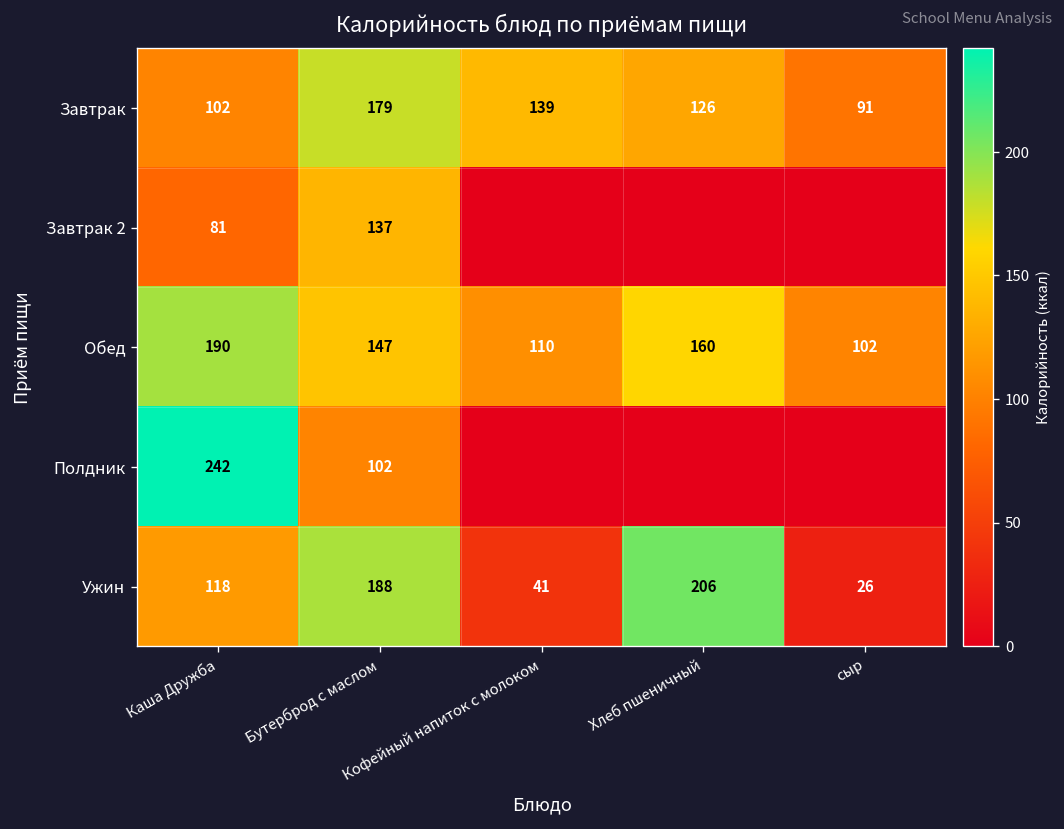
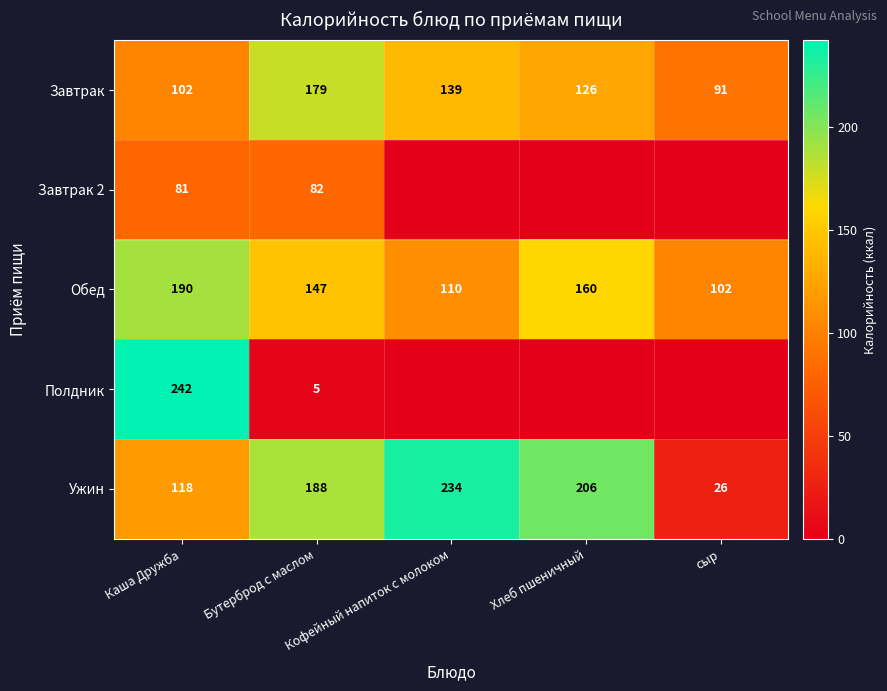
Завтрак 2, Бутерброд с маслом: 137 -> 82
Полдник, Бутерброд с маслом: 102 -> 5
Ужин, Кофейный напиток с молоком: 41 -> 234
